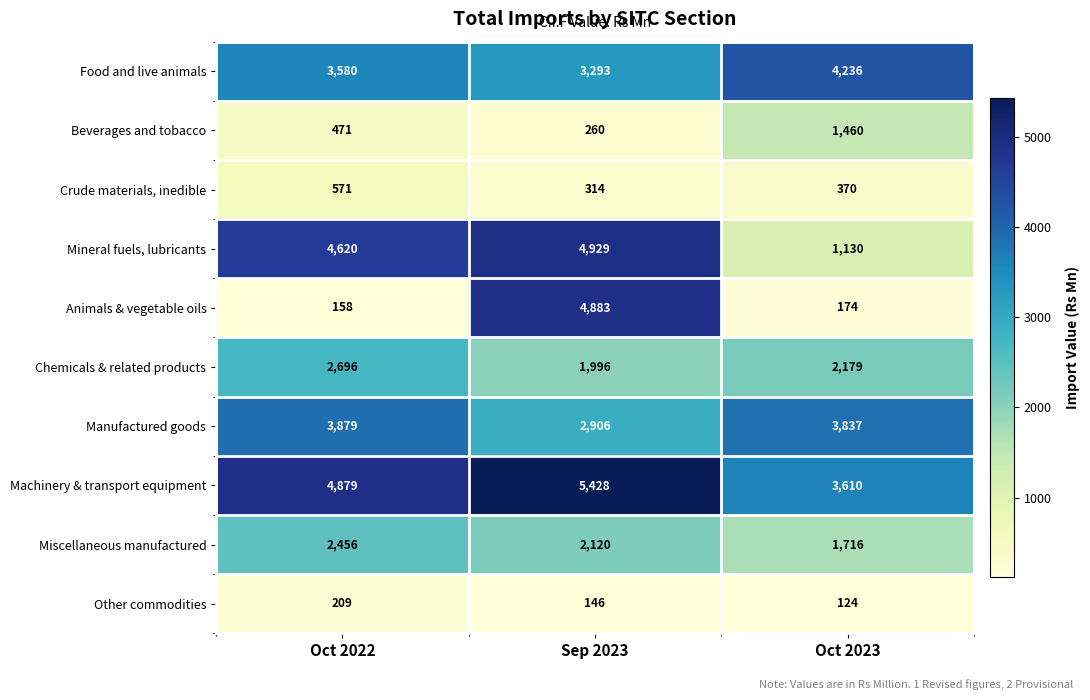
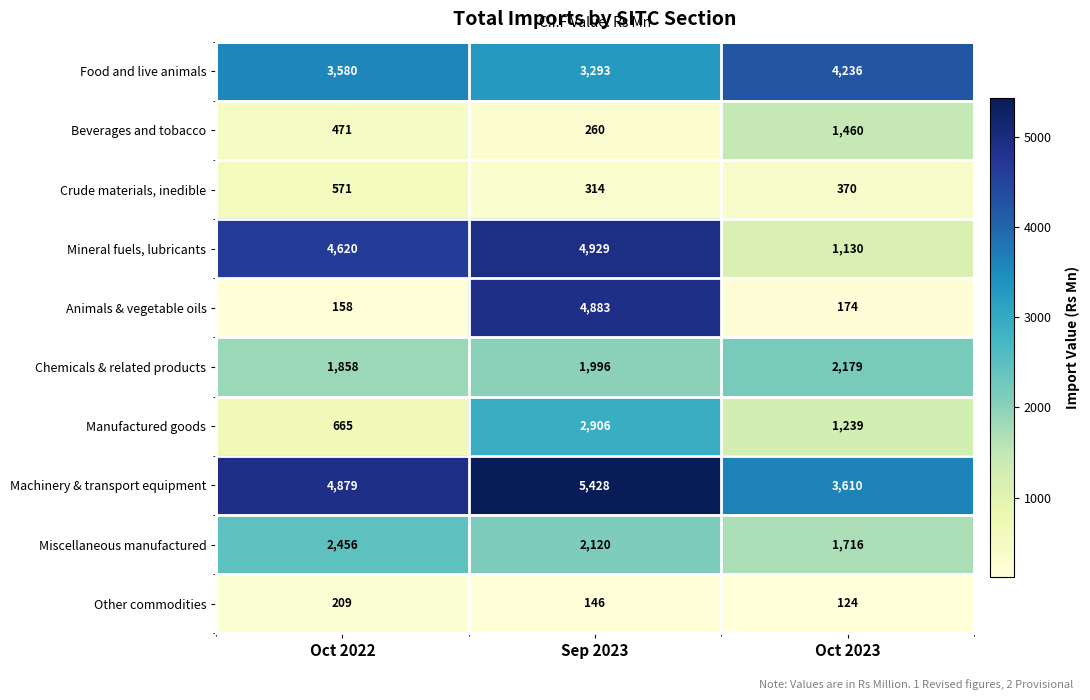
Chemicals & related products, Oct 2022: 2,696 -> 1,858
Manufactured goods, Oct 2022: 3,879 -> 665
Manufactured goods, Oct 2023: 3,837 -> 1,239
